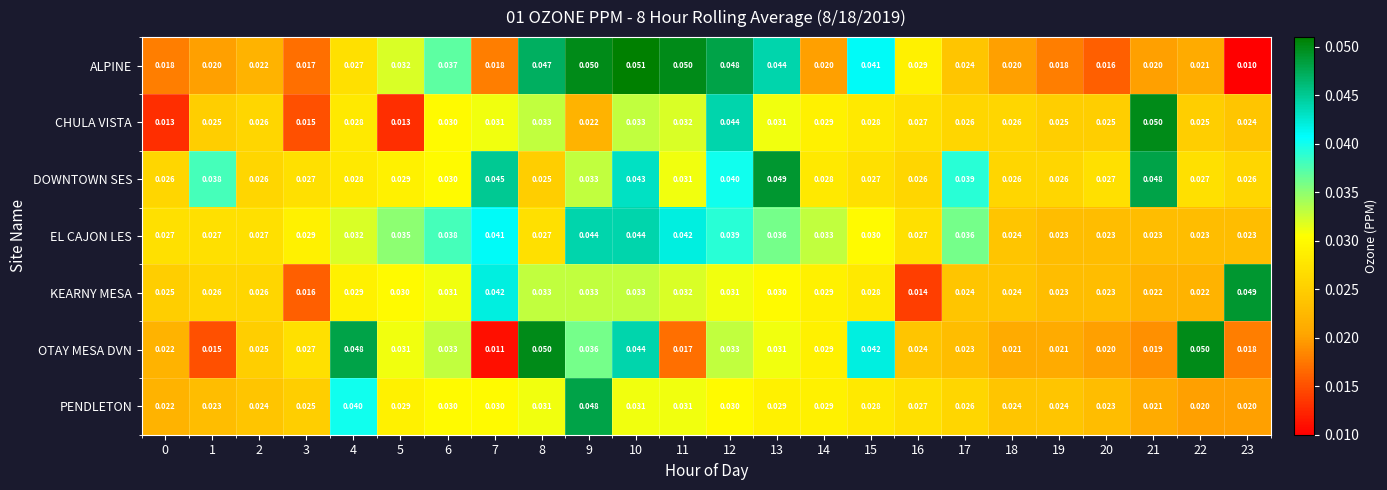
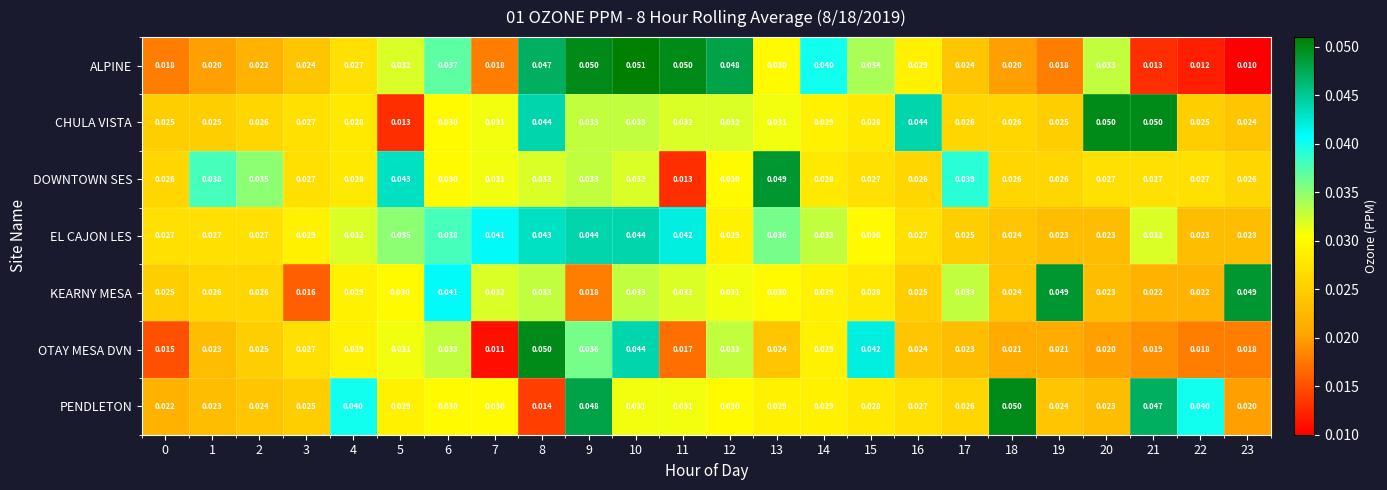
ALPINE, 3: 0.017 -> 0.024
ALPINE, 13: 0.044 -> 0.030
ALPINE, 14: 0.020 -> 0.040
ALPINE, 15: 0.041 -> 0.034
ALPINE, 20: 0.016 -> 0.033
ALPINE, 21: 0.020 -> 0.013
ALPINE, 22: 0.021 -> 0.012
CHULA VISTA, 0: 0.013 -> 0.025
CHULA VISTA, 3: 0.015 -> 0.027
CHULA VISTA, 8: 0.033 -> 0.044
CHULA VISTA, 9: 0.022 -> 0.033
CHULA VISTA, 12: 0.044 -> 0.032
CHULA VISTA, 16: 0.027 -> 0.044
CHULA VISTA, 20: 0.025 -> 0.050
DOWNTOWN SES, 2: 0.026 -> 0.035
DOWNTOWN SES, 5: 0.029 -> 0.043
DOWNTOWN SES, 7: 0.045 -> 0.031
DOWNTOWN SES, 8: 0.025 -> 0.032
DOWNTOWN SES, 10: 0.043 -> 0.032
DOWNTOWN SES, 11: 0.031 -> 0.013
DOWNTOWN SES, 12: 0.040 -> 0.030
DOWNTOWN SES, 21: 0.048 -> 0.027
EL CAJON LES, 8: 0.027 -> 0.043
EL CAJON LES, 12: 0.039 -> 0.029
EL CAJON LES, 17: 0.036 -> 0.025
EL CAJON LES, 21: 0.023 -> 0.032
KEARNY MESA, 6: 0.031 -> 0.041
KEARNY MESA, 7: 0.042 -> 0.032
KEARNY MESA, 9: 0.033 -> 0.018
KEARNY MESA, 16: 0.014 -> 0.025
KEARNY MESA, 17: 0.024 -> 0.033
KEARNY MESA, 19: 0.023 -> 0.049
OTAY MESA DVN, 0: 0.022 -> 0.015
OTAY MESA DVN, 1: 0.015 -> 0.023
OTAY MESA DVN, 4: 0.048 -> 0.029
OTAY MESA DVN, 13: 0.031 -> 0.024
OTAY MESA DVN, 22: 0.050 -> 0.018
PENDLETON, 8: 0.031 -> 0.014
PENDLETON, 18: 0.024 -> 0.050
PENDLETON, 21: 0.021 -> 0.047
PENDLETON, 22: 0.020 -> 0.040
